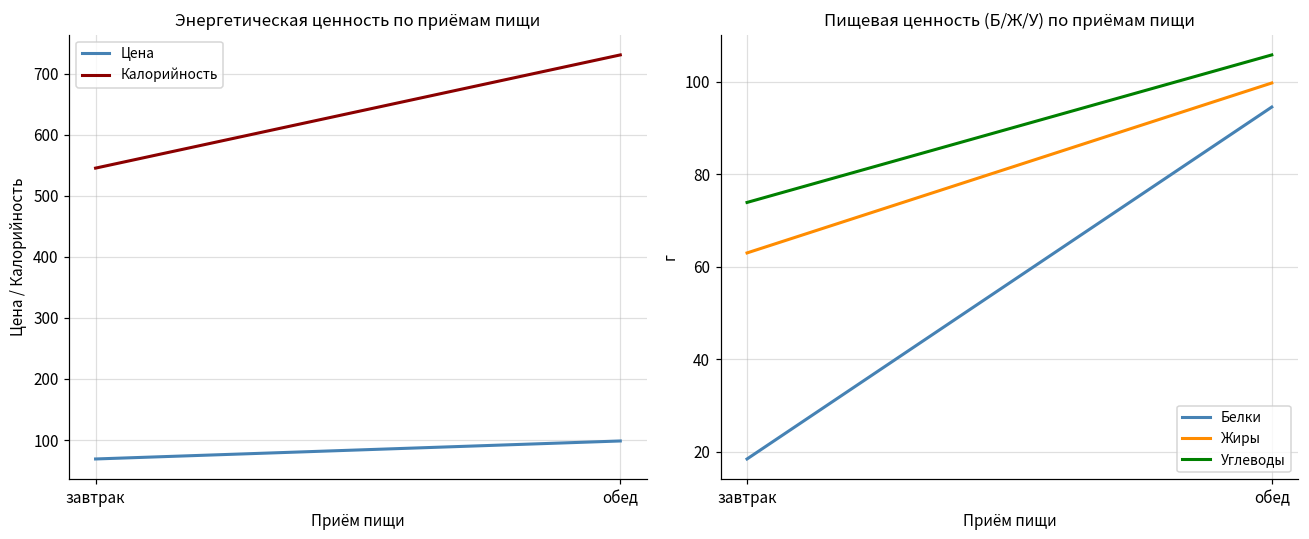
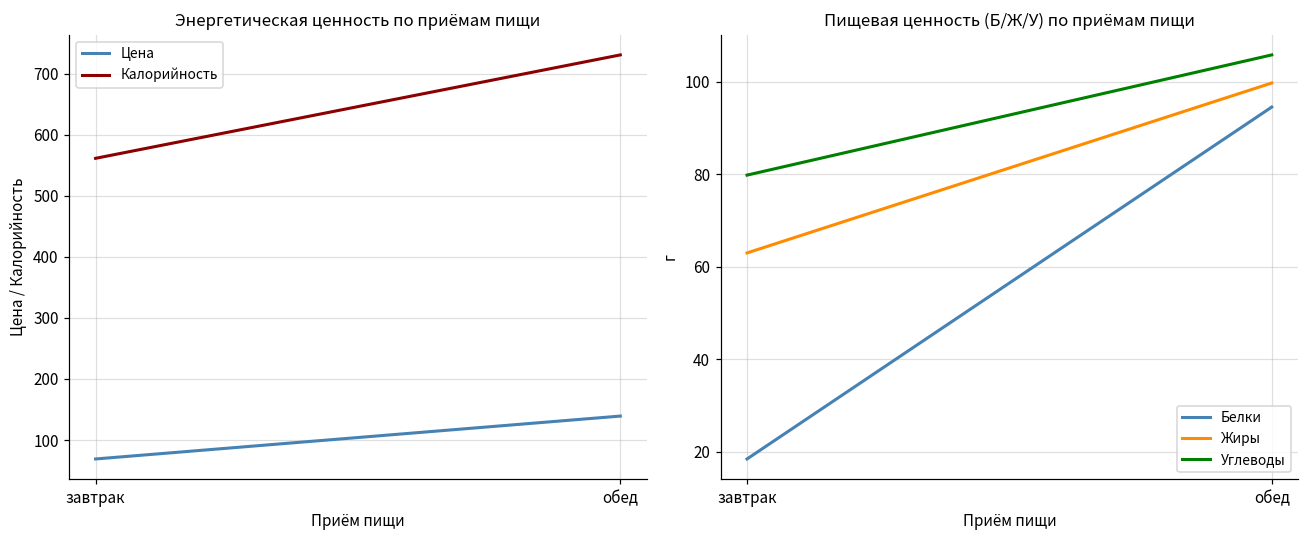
Энергетическая ценность по приёмам пищи, Калорийность, завтрак: 550 -> 560
Энергетическая ценность по приёмам пищи, Цена, обед: 100 -> 140
Пищевая ценность (Б/Ж/У) по приёмам пищи, Углеводы, завтрак: 74 -> 80
